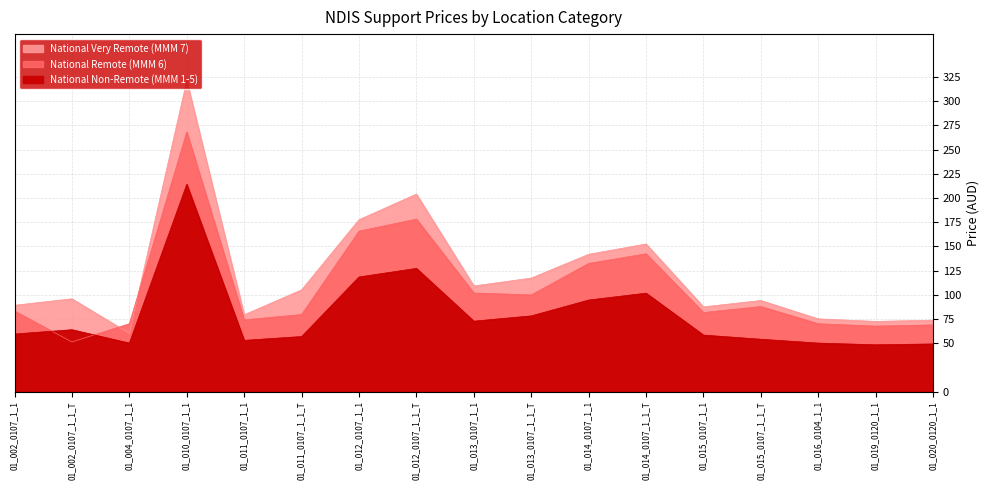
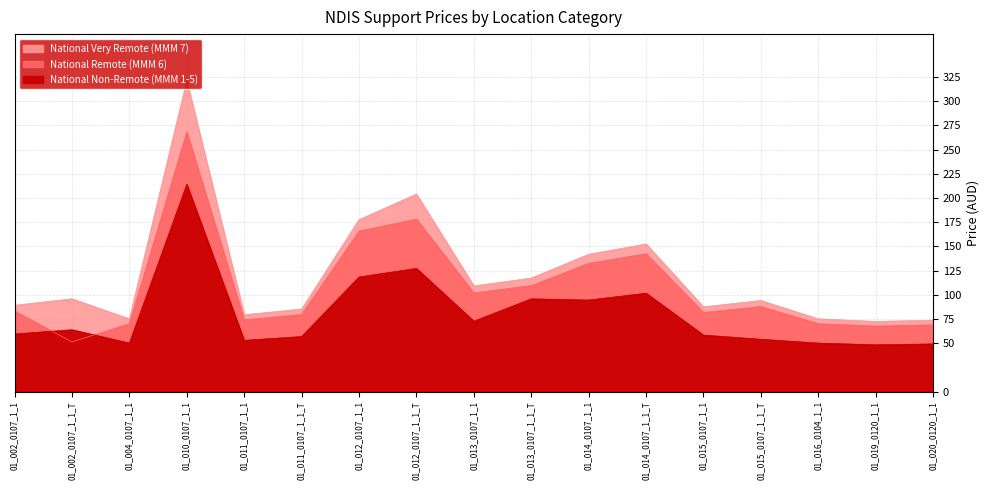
National Very Remote (MMM 7), 01_004_0107_1_1: 60 -> 80
National Very Remote (MMM 7), 01_011_0107_1_1_T: 110 -> 90
National Remote (MMM 6), 01_013_0107_1_1_T: 100 -> 110
National Non-Remote (MMM 1-5), 01_013_0107_1_1_T: 80 -> 100
